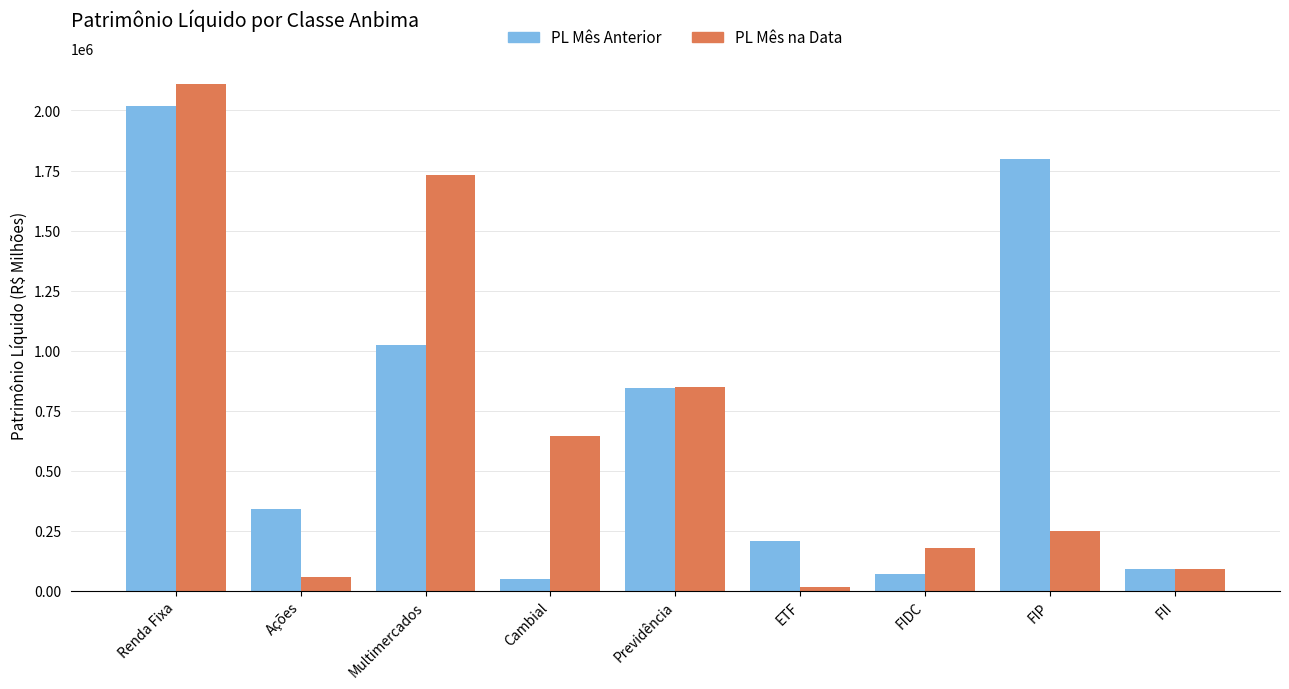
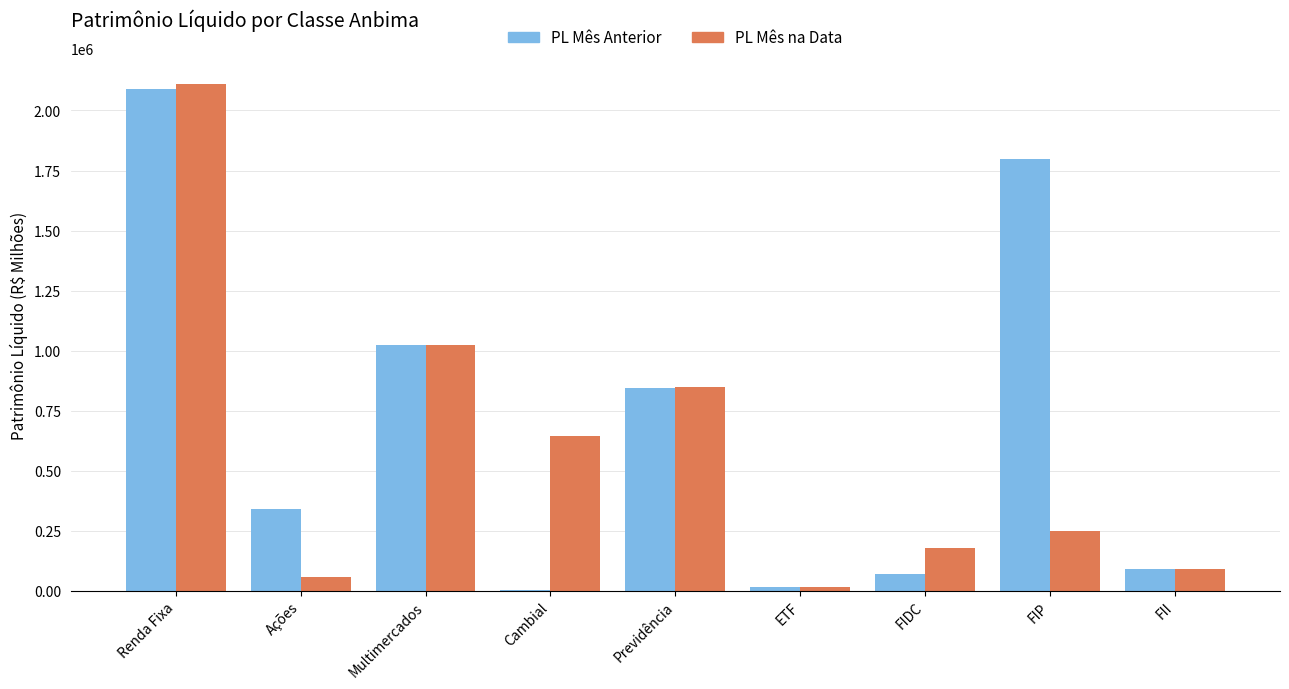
PL Mês Anterior, Renda Fixa: 2020000 -> 2090000
PL Mês na Data, Multimercados: 1730000 -> 1020000
PL Mês Anterior, Cambial: 50000 -> 0
PL Mês Anterior, ETF: 210000 -> 10000
